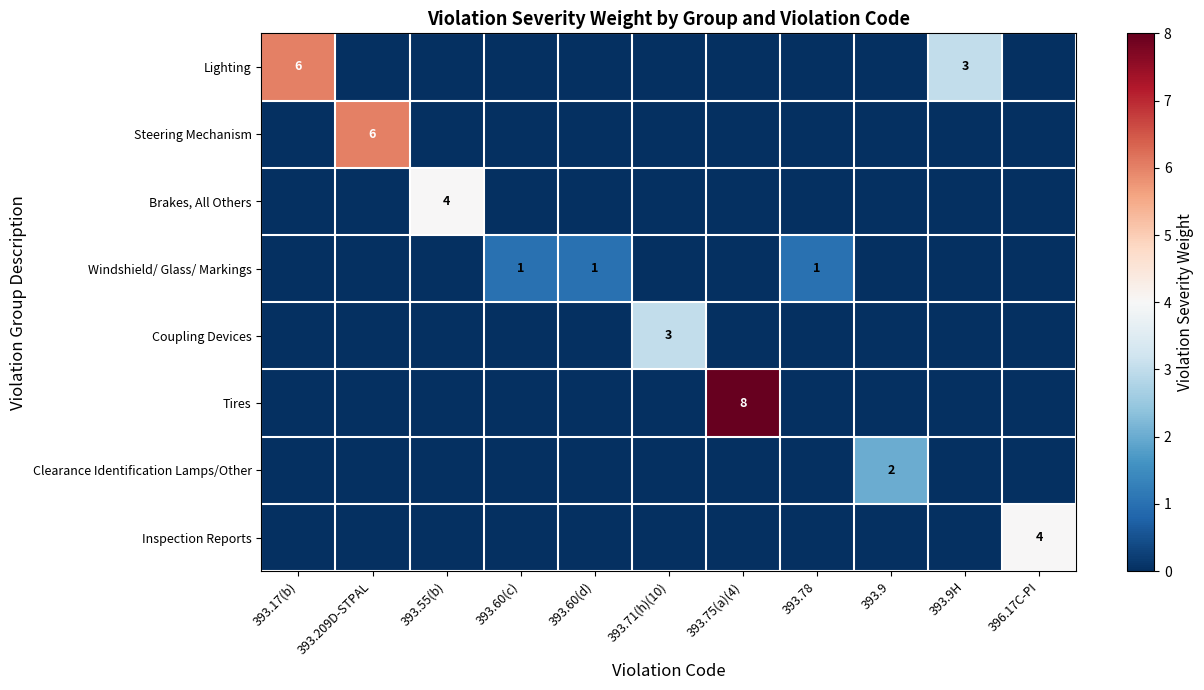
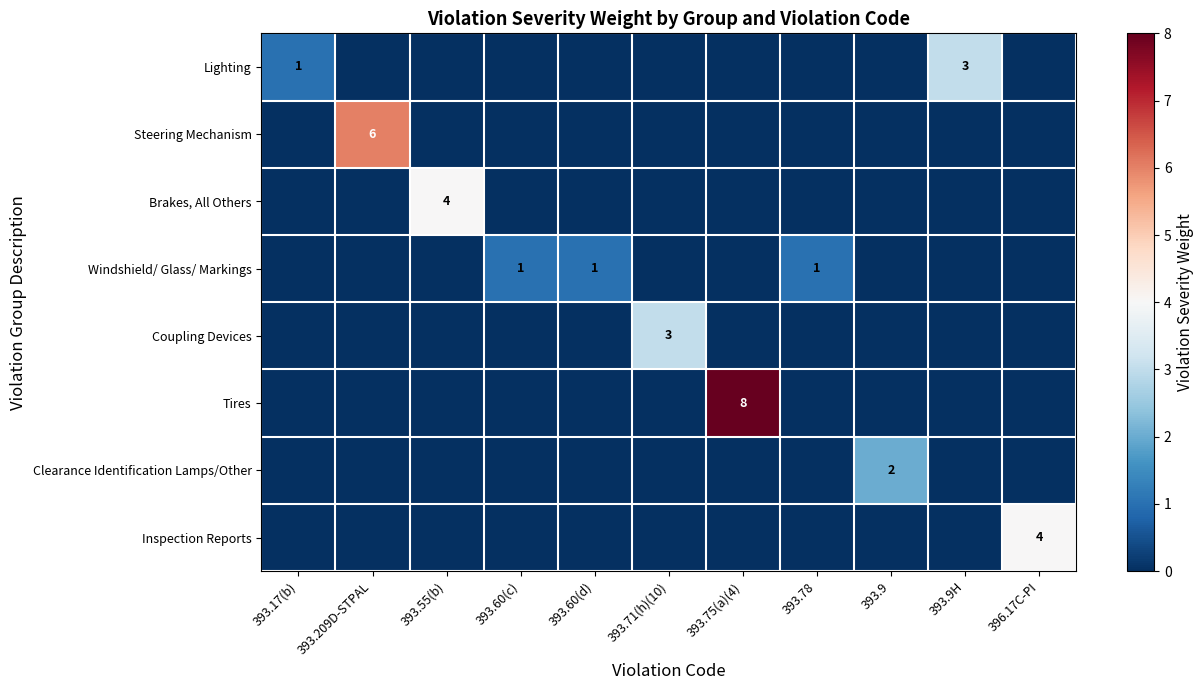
Lighting, 393.17(b): 6 -> 1
